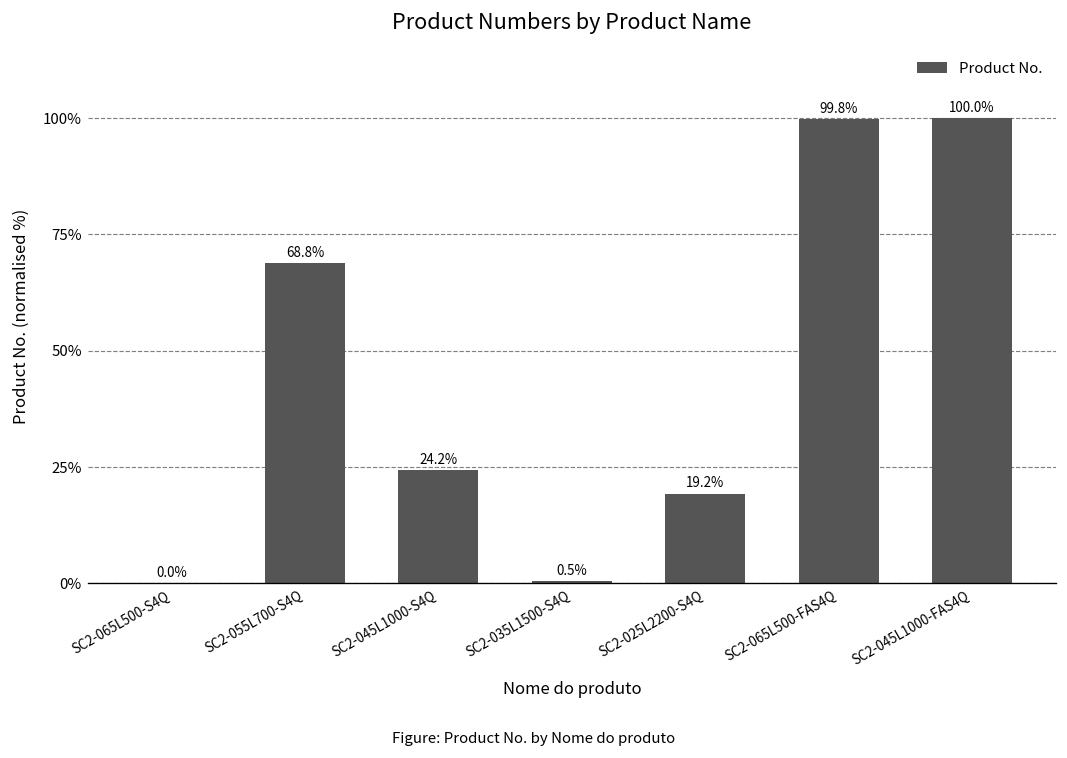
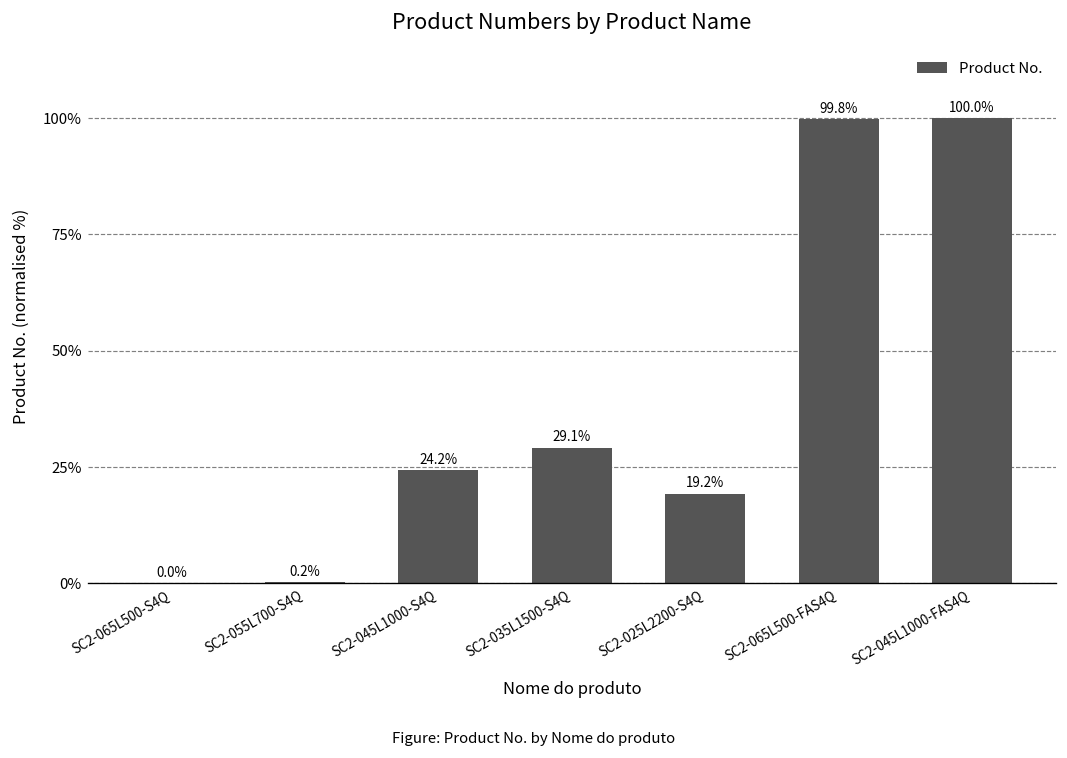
SC2-055L700-S4Q: 68.8% -> 0.2%
SC2-035L1500-S4Q: 0.5% -> 29.1%
